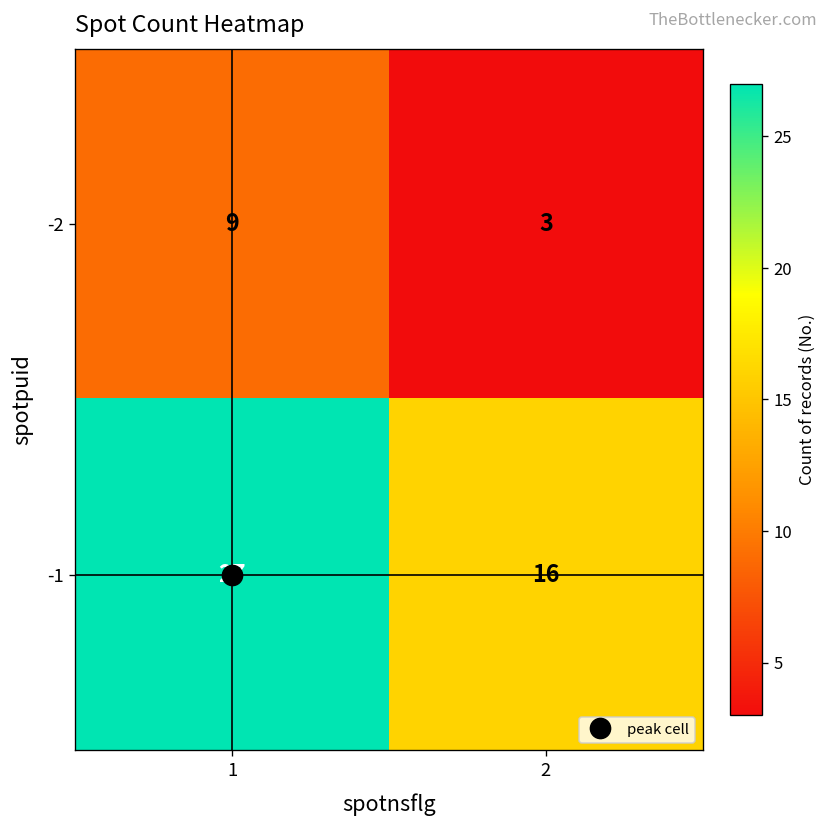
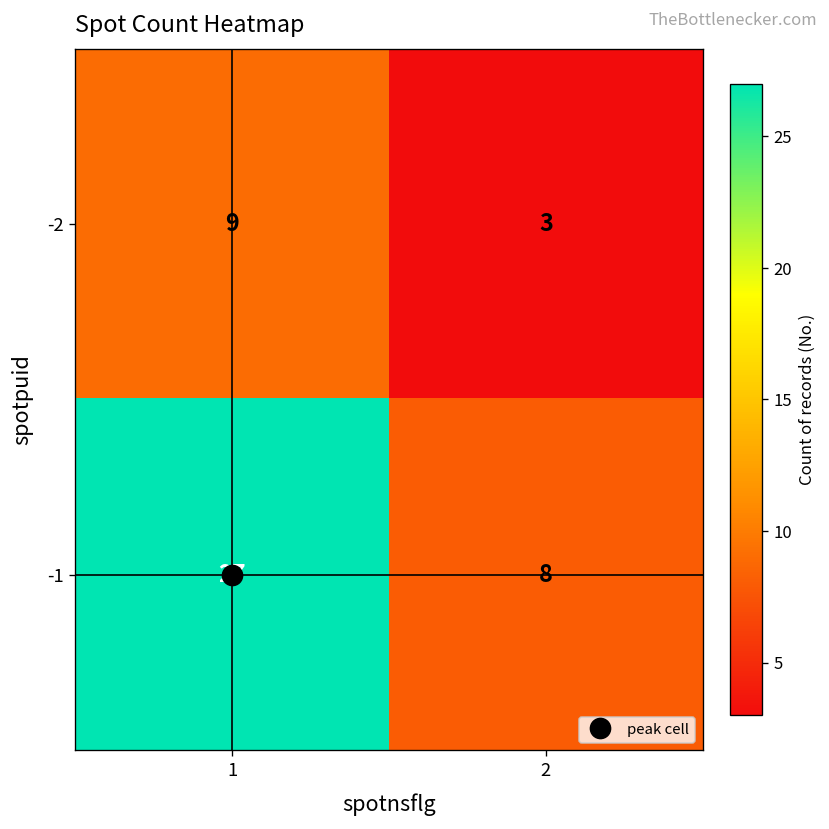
-1, 2: 16 -> 8
